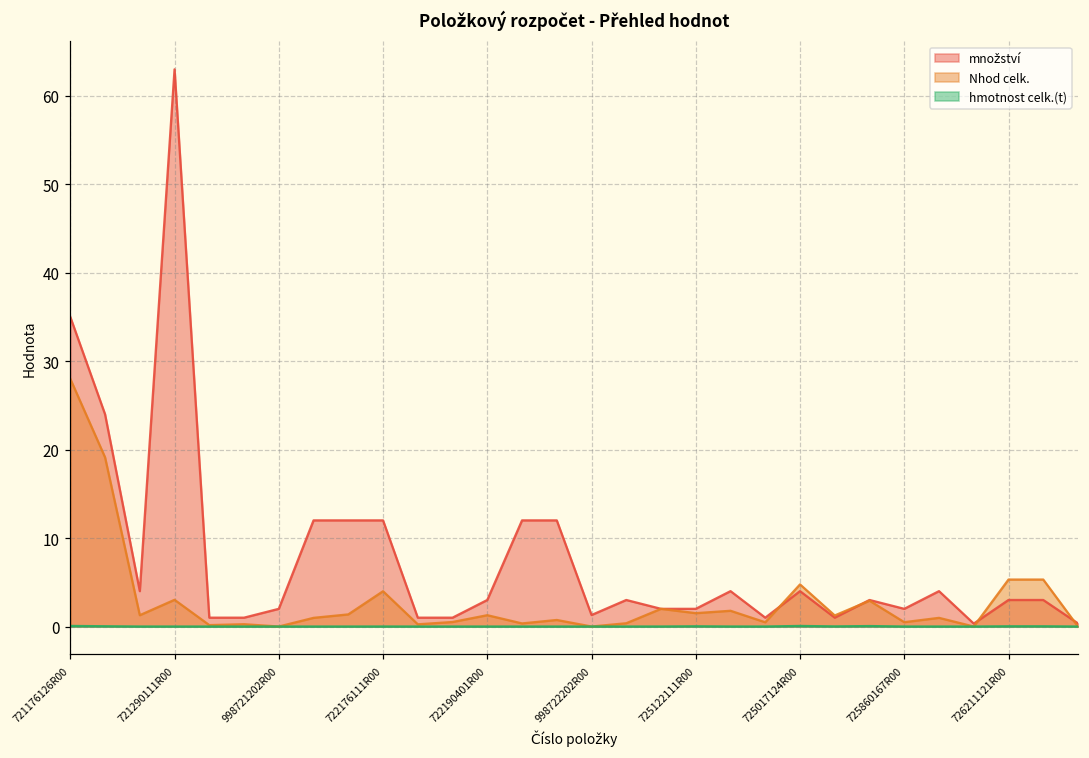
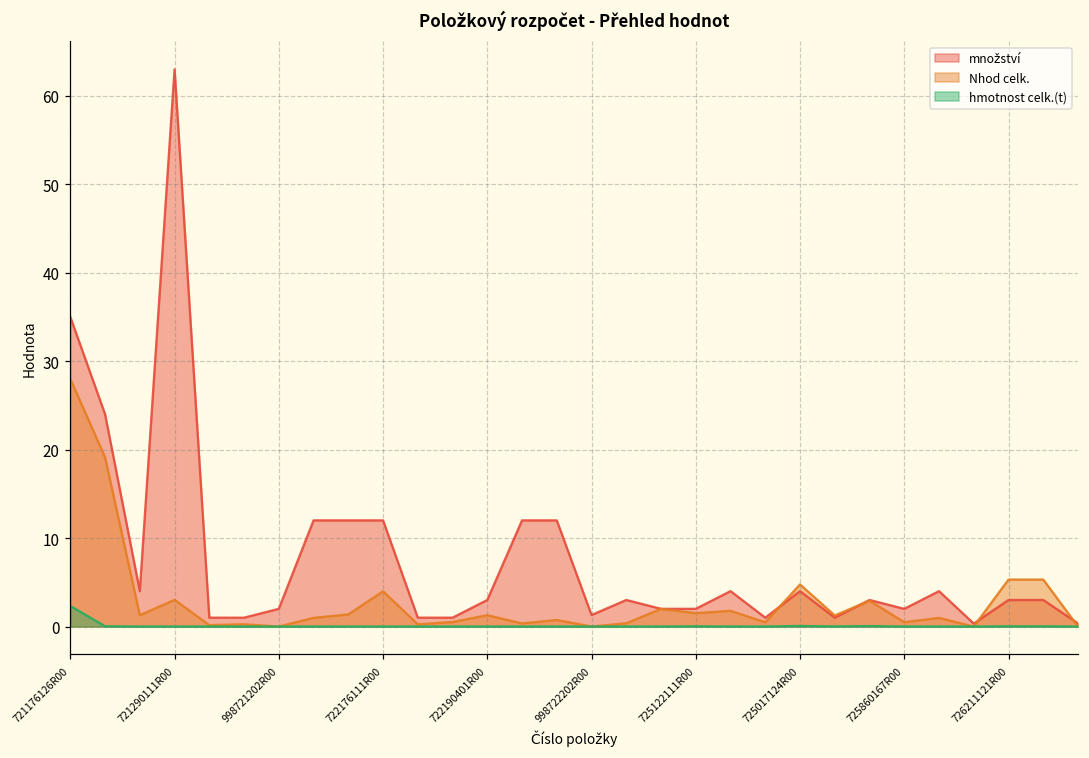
hmotnost celk.(t), 721176126R00: 0 -> 2
